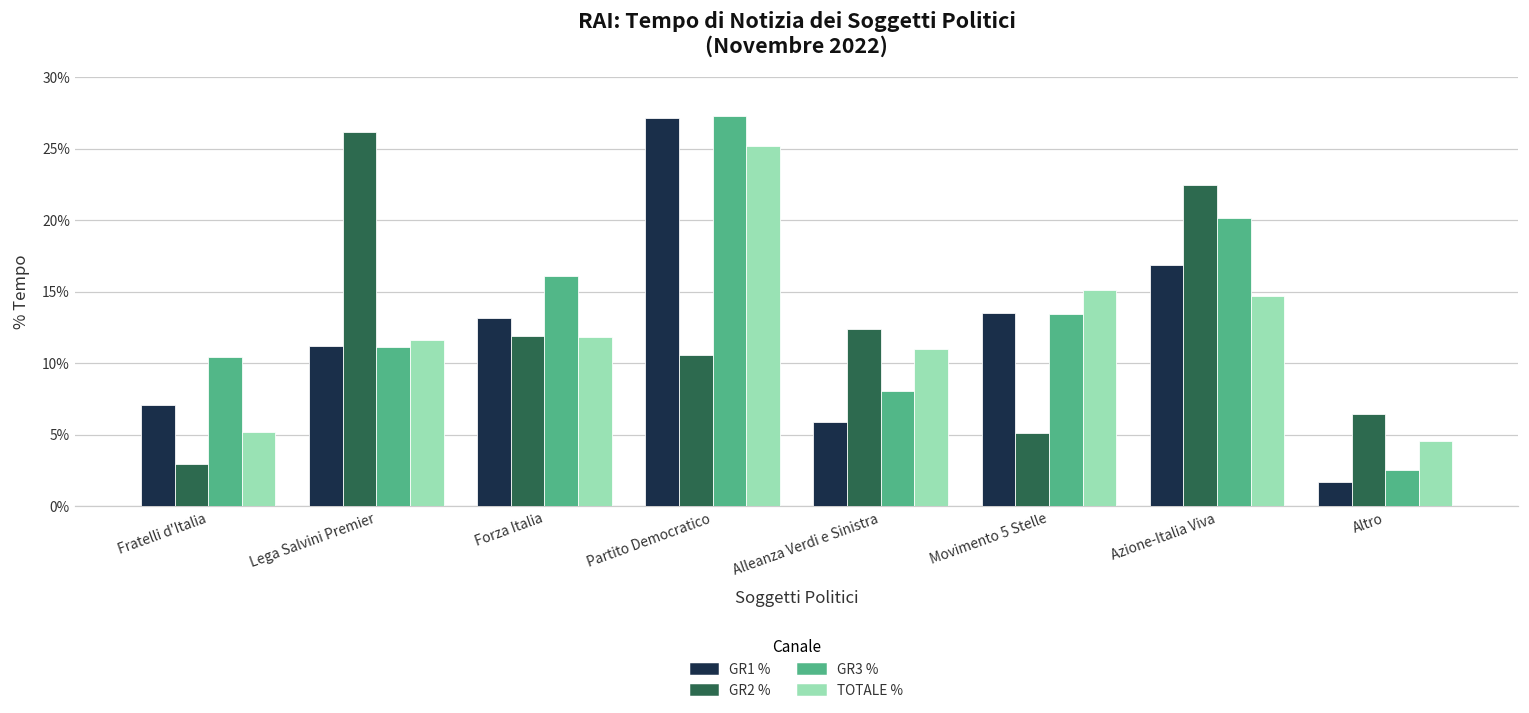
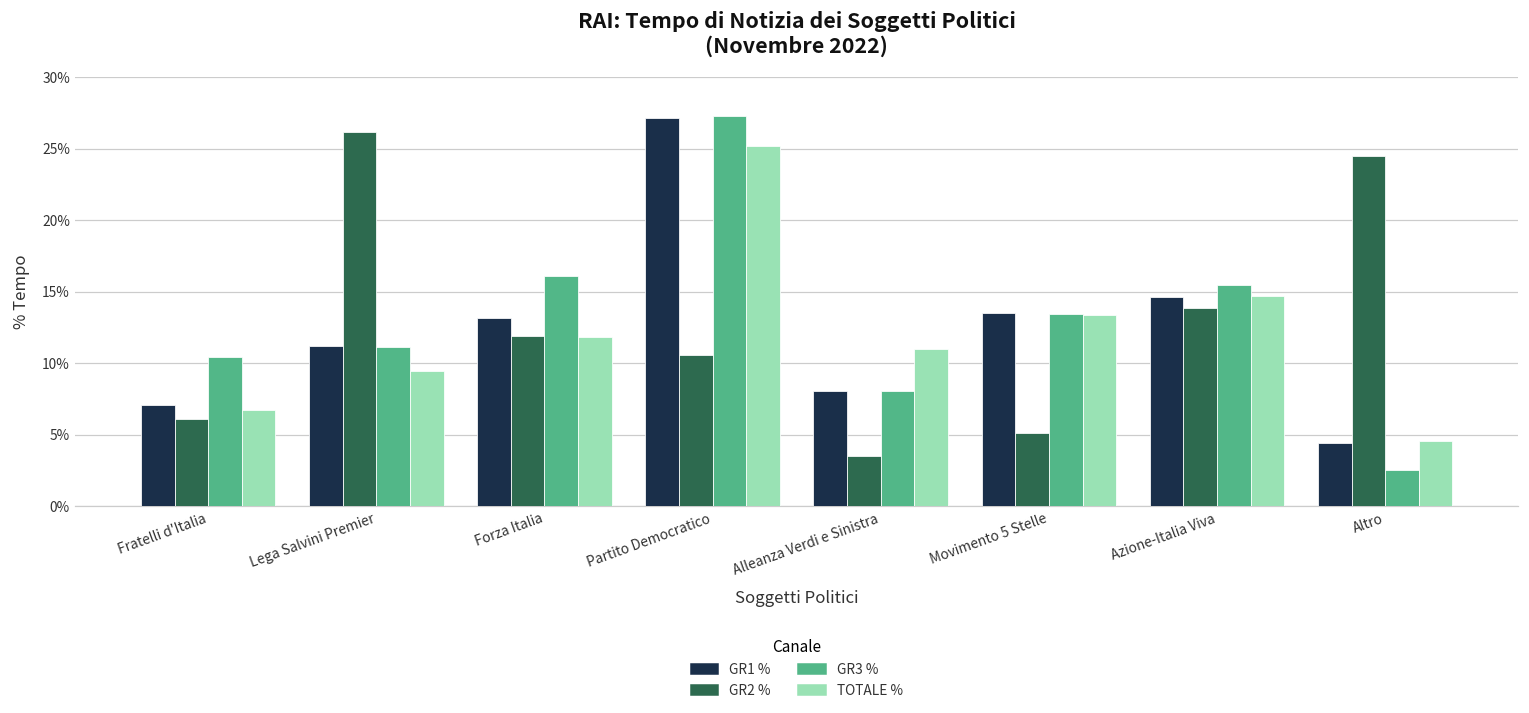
GR2 %, Fratelli d'Italia: 3.0% -> 6.1%
TOTALE %, Fratelli d'Italia: 5.2% -> 6.7%
TOTALE %, Lega Salvini Premier: 11.6% -> 9.5%
GR1 %, Alleanza Verdi e Sinistra: 5.9% -> 8.0%
GR2 %, Alleanza Verdi e Sinistra: 12.4% -> 3.5%
TOTALE %, Movimento 5 Stelle: 15.1% -> 13.4%
GR1 %, Azione-Italia Viva: 16.9% -> 14.6%
GR2 %, Azione-Italia Viva: 22.4% -> 13.9%
GR3 %, Azione-Italia Viva: 20.1% -> 15.5%
GR1 %, Altro: 1.7% -> 4.4%
GR2 %, Altro: 6.5% -> 24.5%
